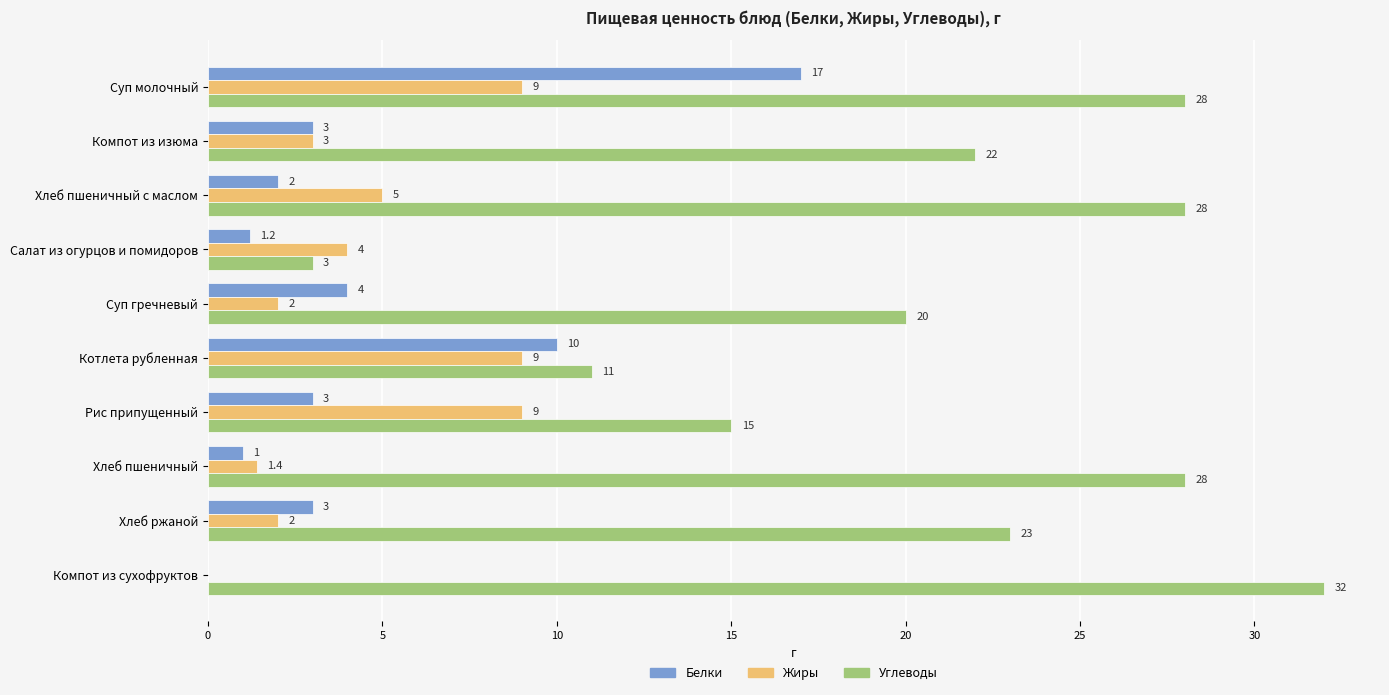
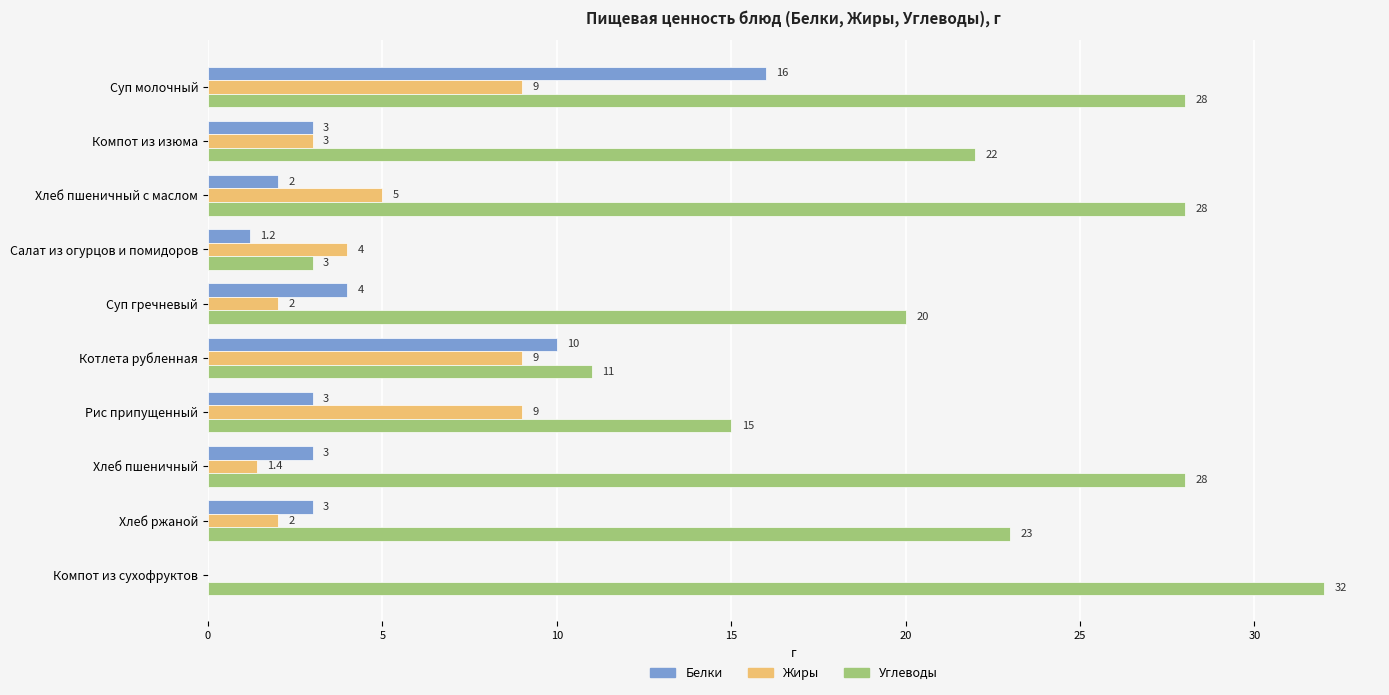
Белки, Суп молочный: 17 -> 16
Белки, Хлеб пшеничный: 1 -> 3
